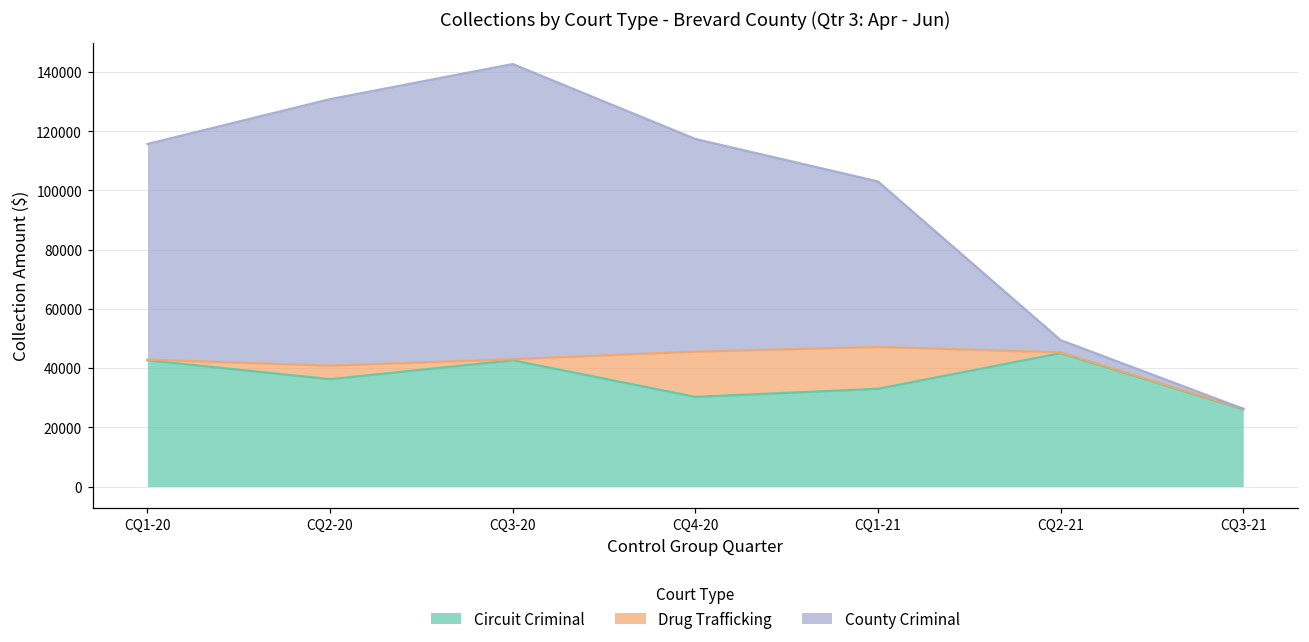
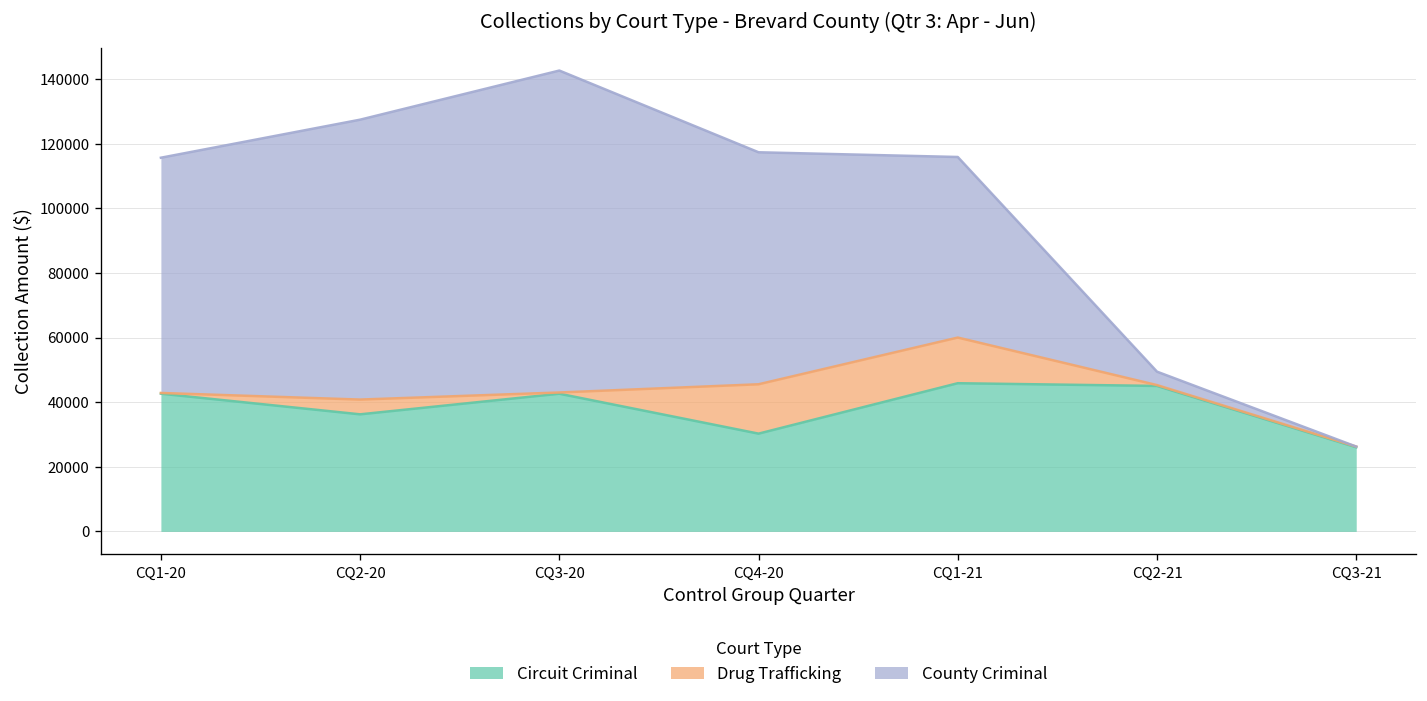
County Criminal, CQ2-20: 90000 -> 87000
Circuit Criminal, CQ1-21: 33000 -> 46000
